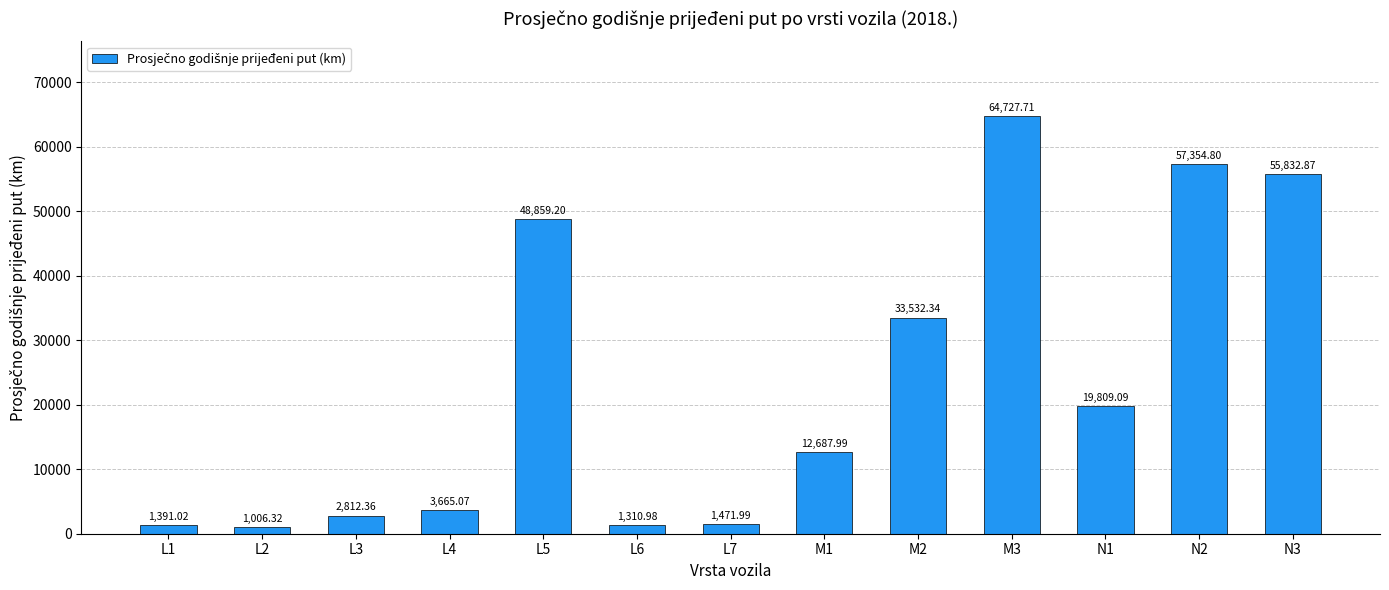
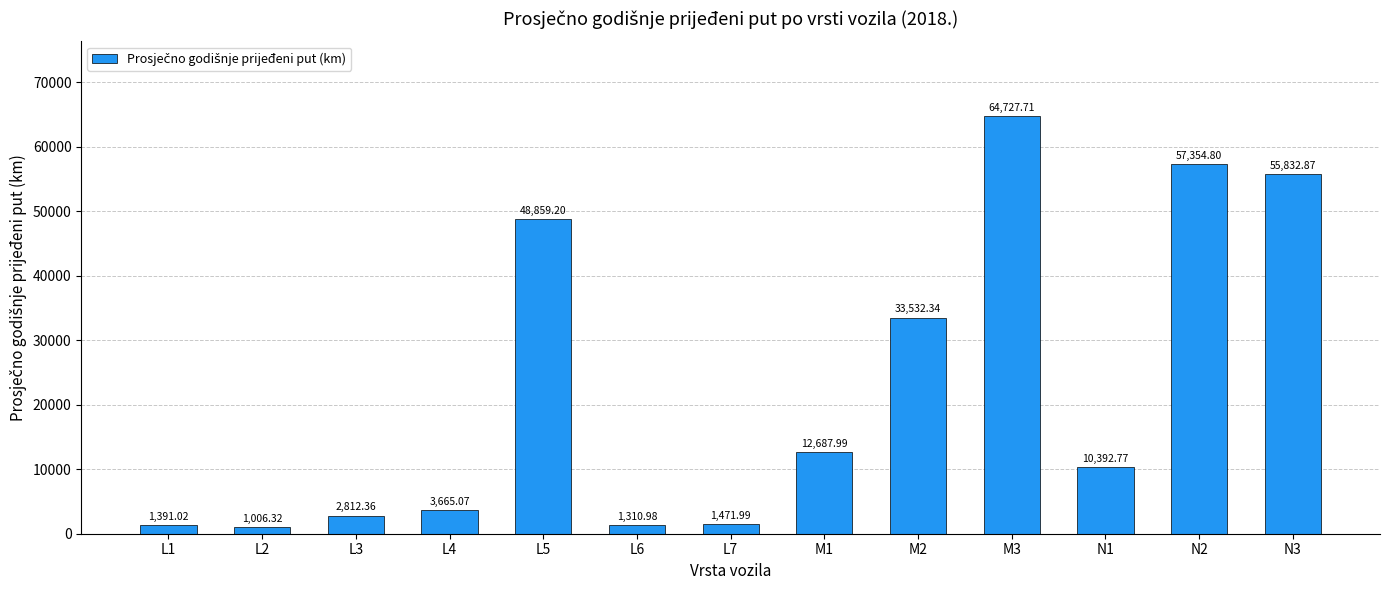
N1: 19,809.09 -> 10,392.77
